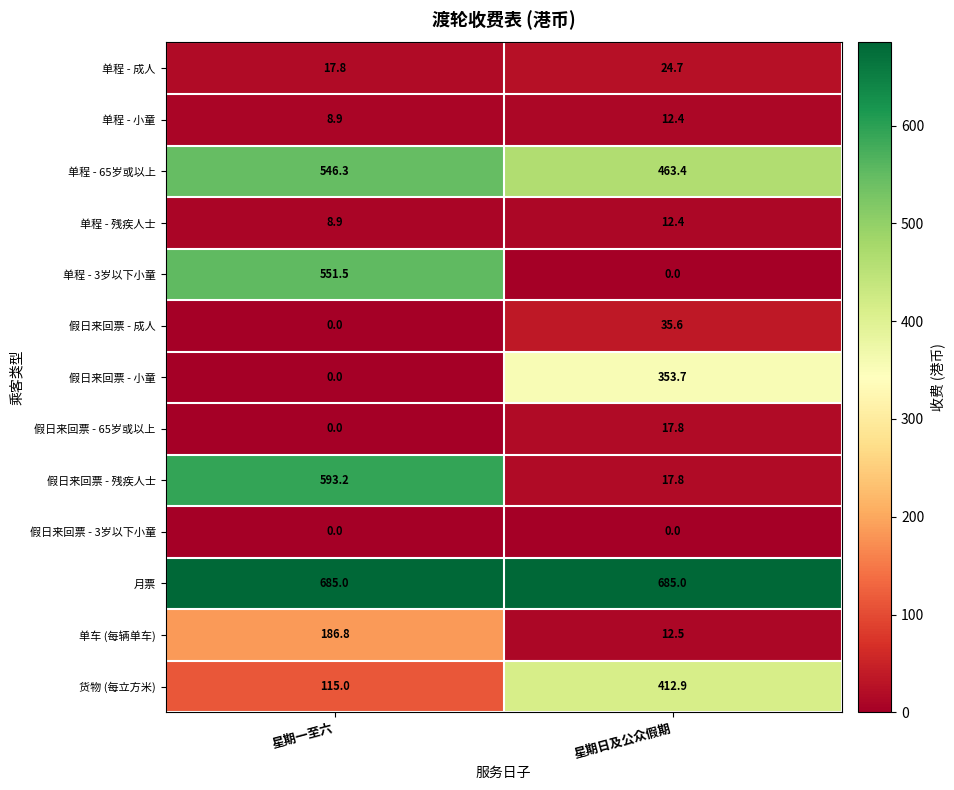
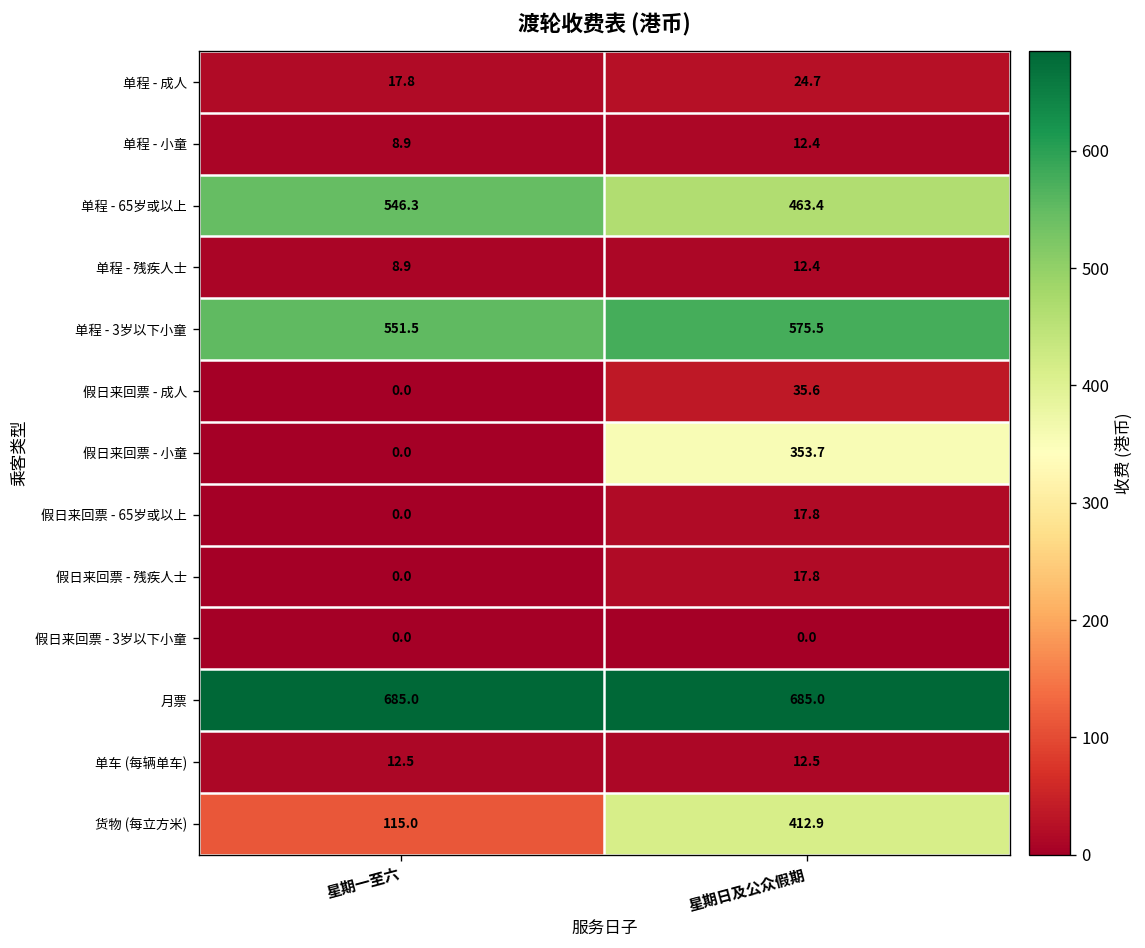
单程 - 3岁以下小童, 星期日及公众假期: 0.0 -> 575.5
假日来回票 - 残疾人士, 星期一至六: 593.2 -> 0.0
单车 (每辆单车), 星期一至六: 186.8 -> 12.5
